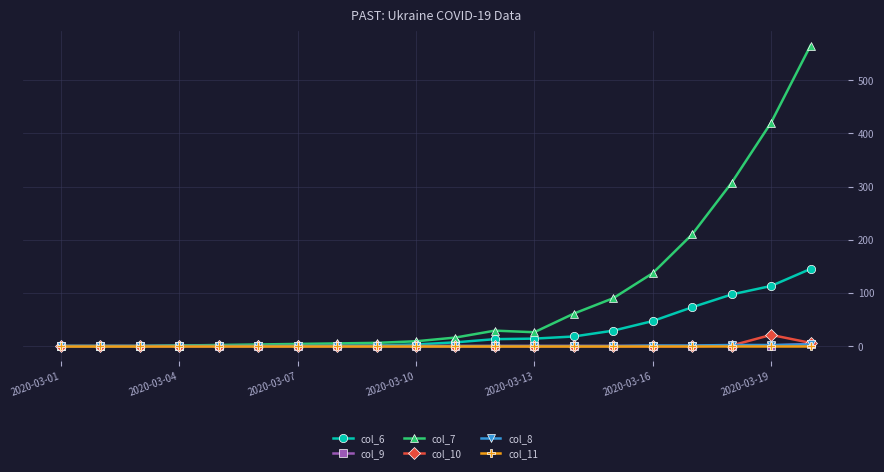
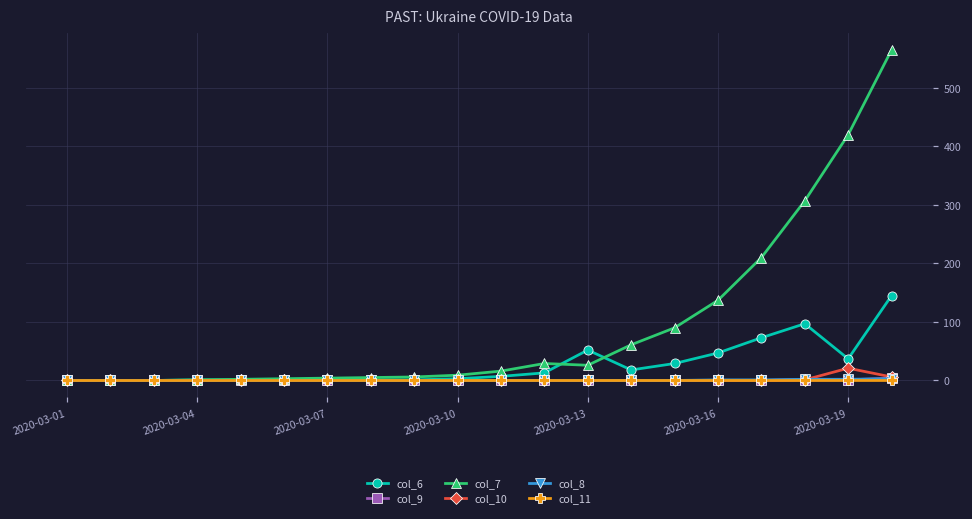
col_6, 2020-03-13: 10 -> 50
col_6, 2020-03-19: 110 -> 40
